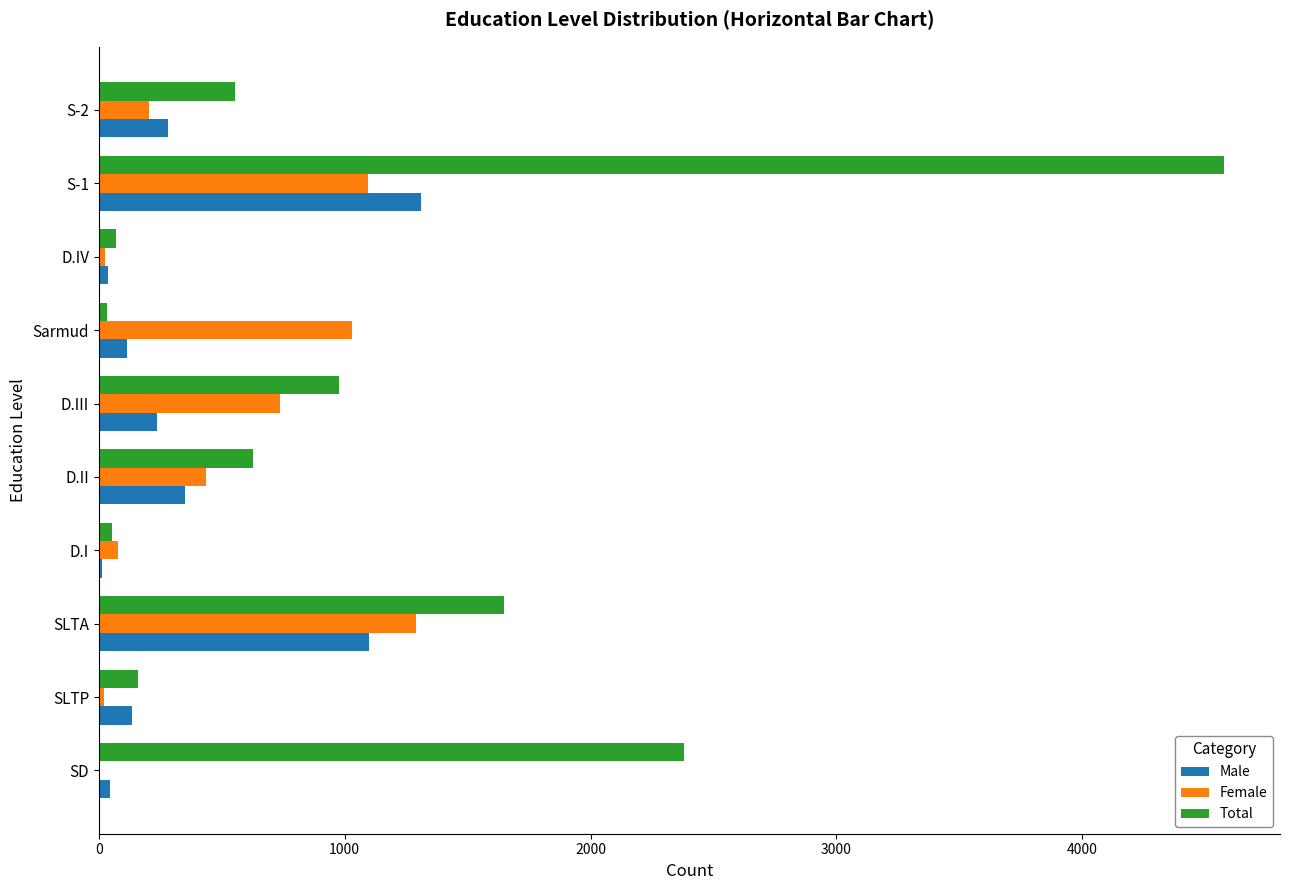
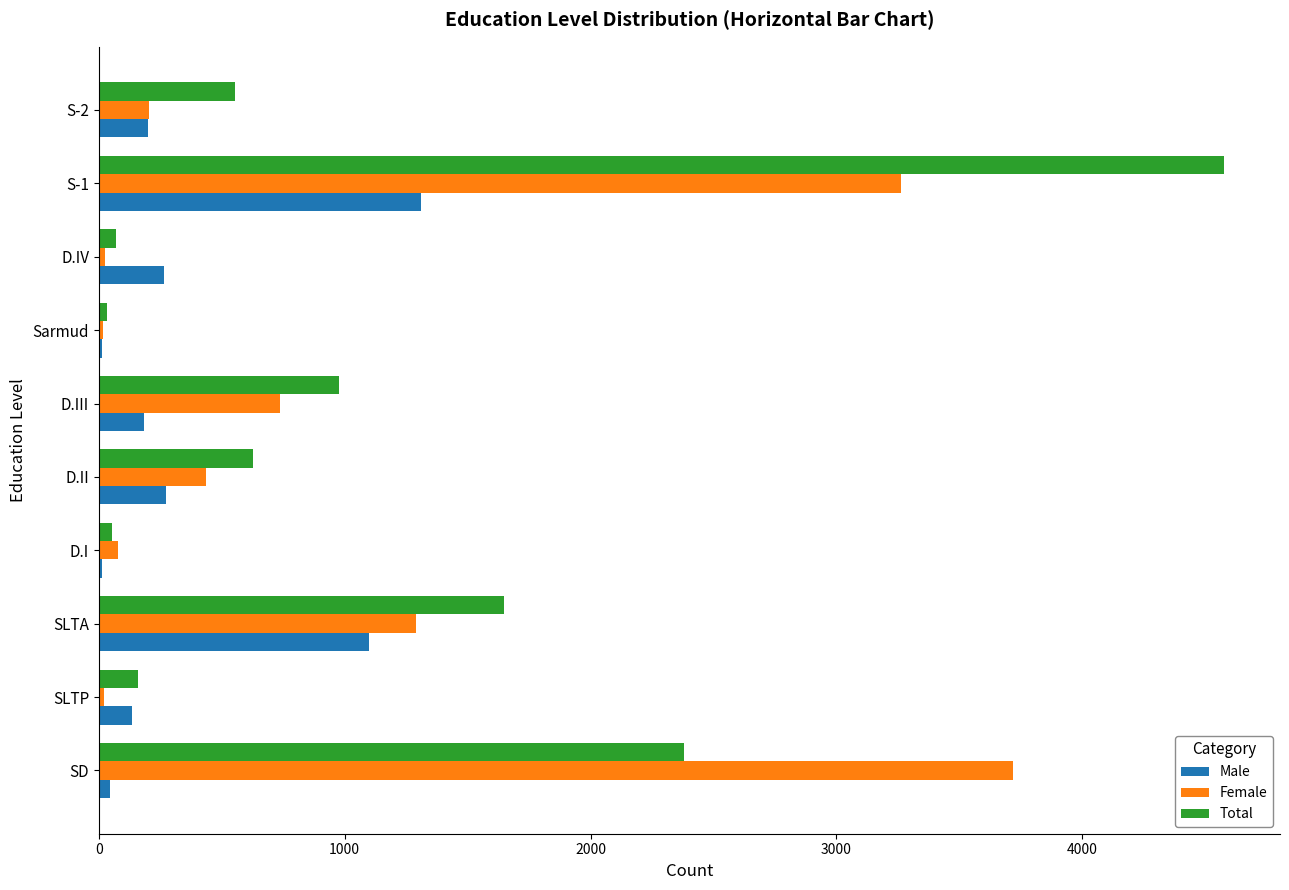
Male, S-2: 280 -> 200
Female, S-1: 1090 -> 3260
Male, D.IV: 40 -> 270
Female, Sarmud: 1030 -> 20
Male, Sarmud: 120 -> 20
Male, D.III: 240 -> 180
Male, D.II: 350 -> 280
Female, SD: 10 -> 3720
